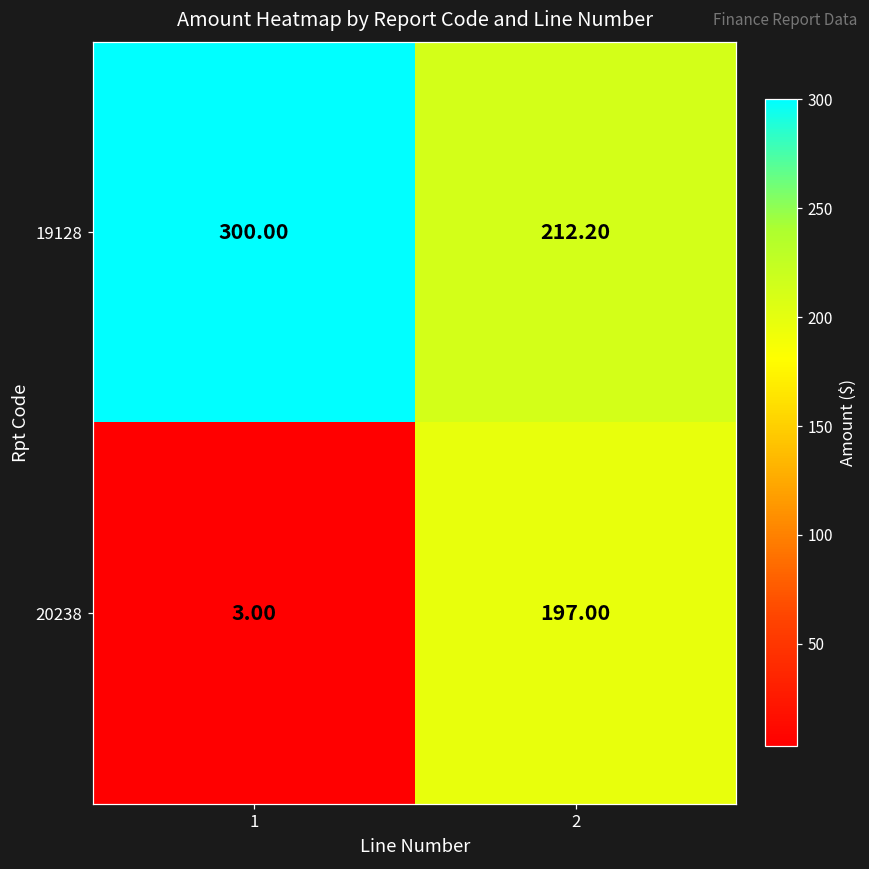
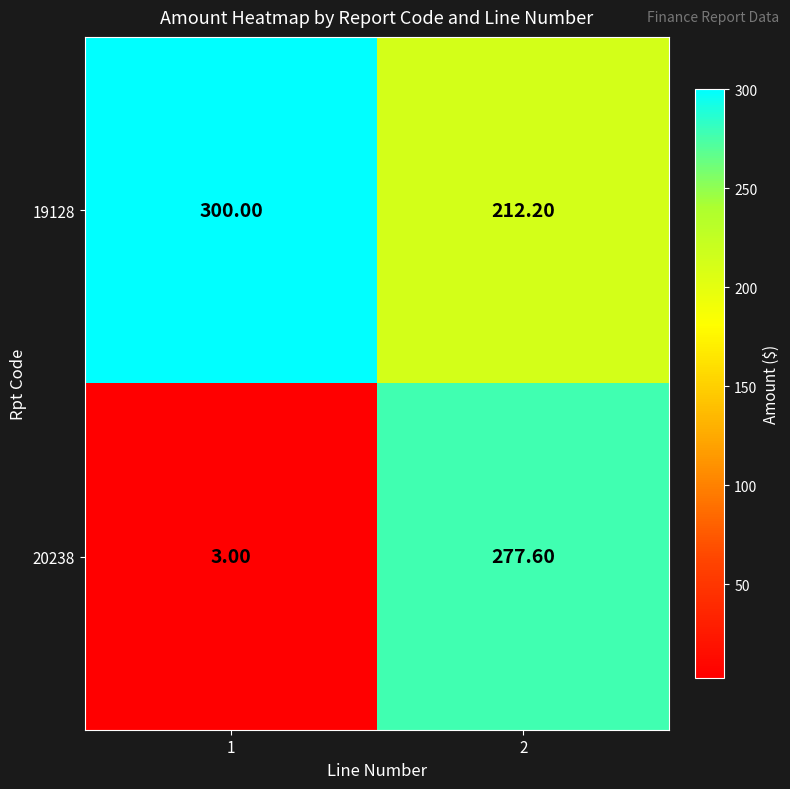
20238, 2: 197.00 -> 277.60
